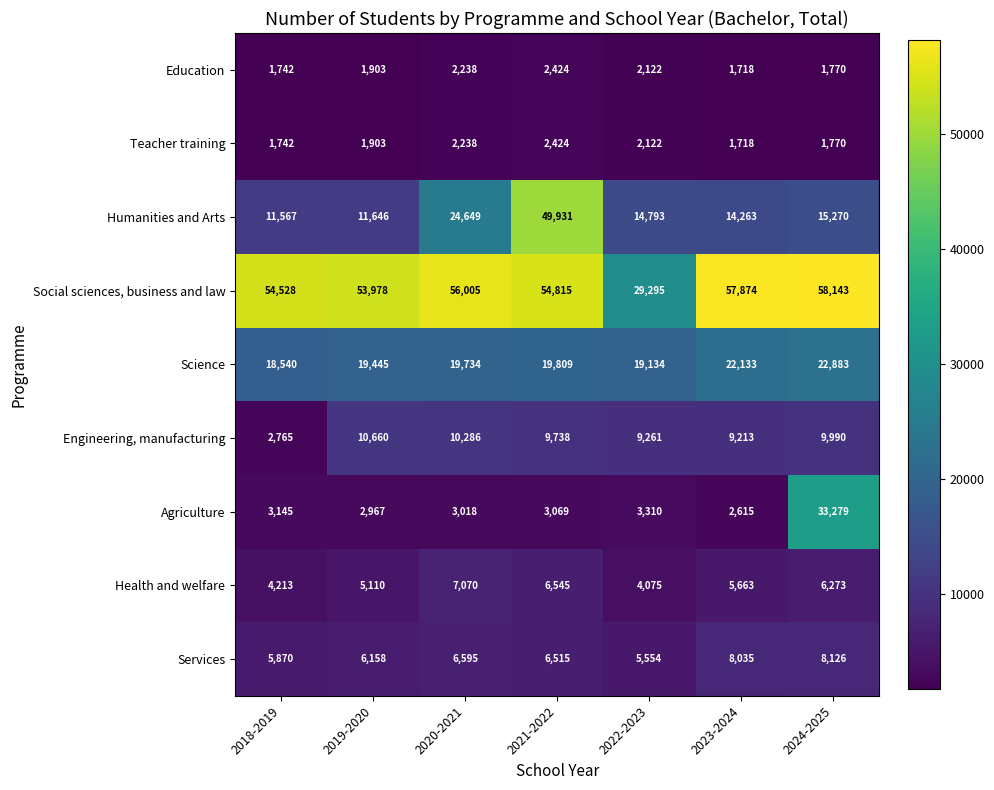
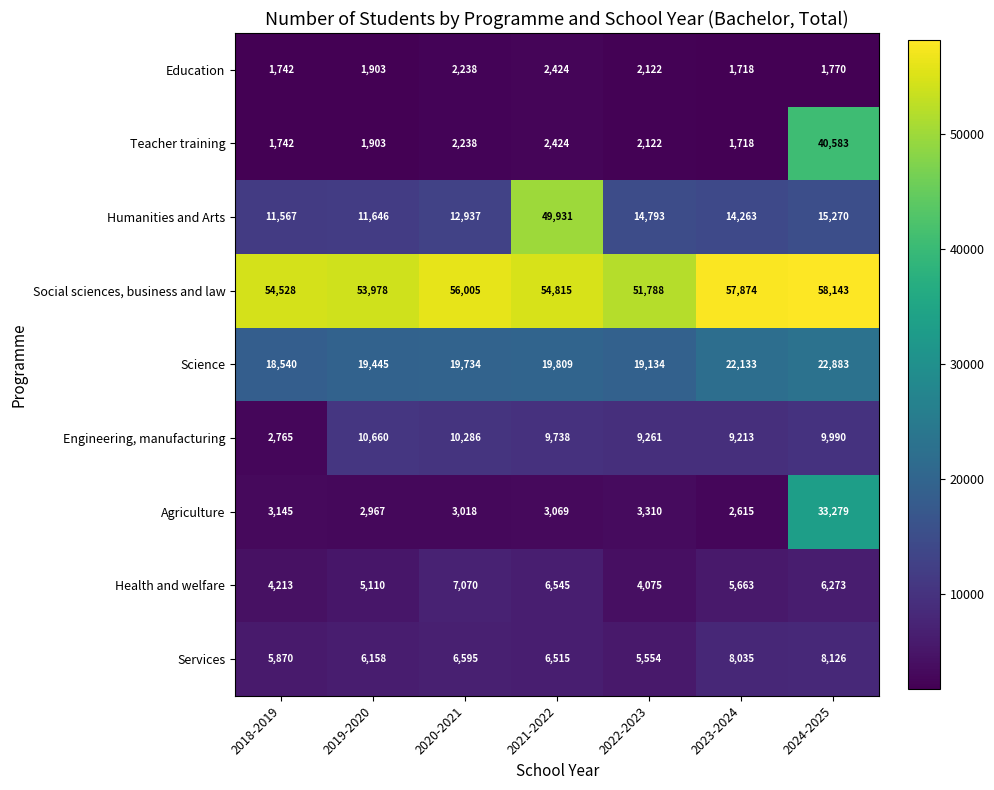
Teacher training, 2024-2025: 1,770 -> 40,583
Humanities and Arts, 2020-2021: 24,649 -> 12,937
Social sciences, business and law, 2022-2023: 29,295 -> 51,788
